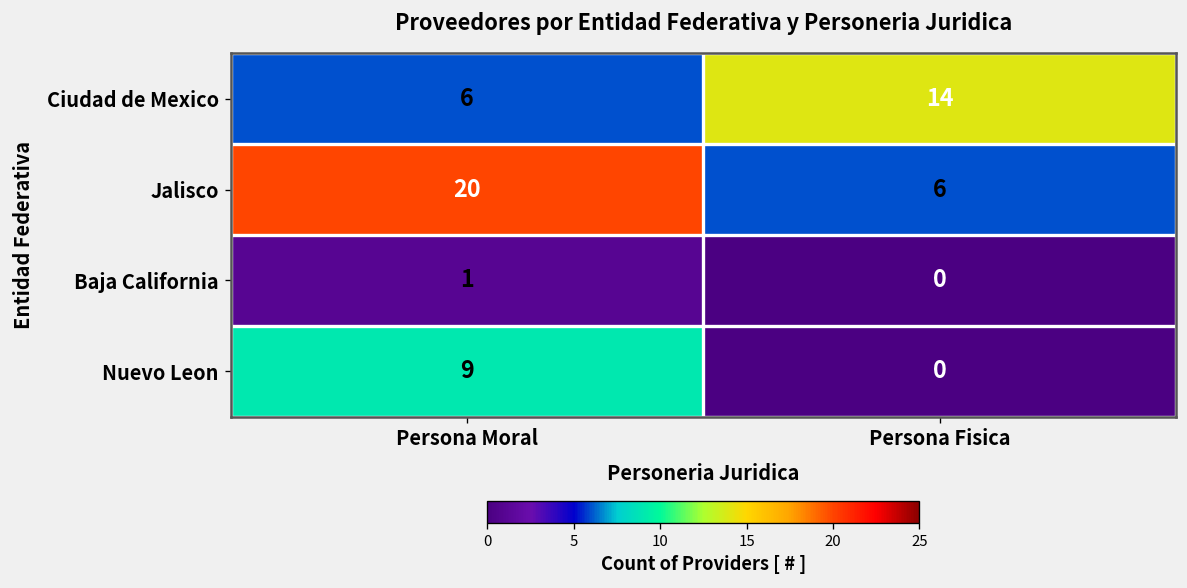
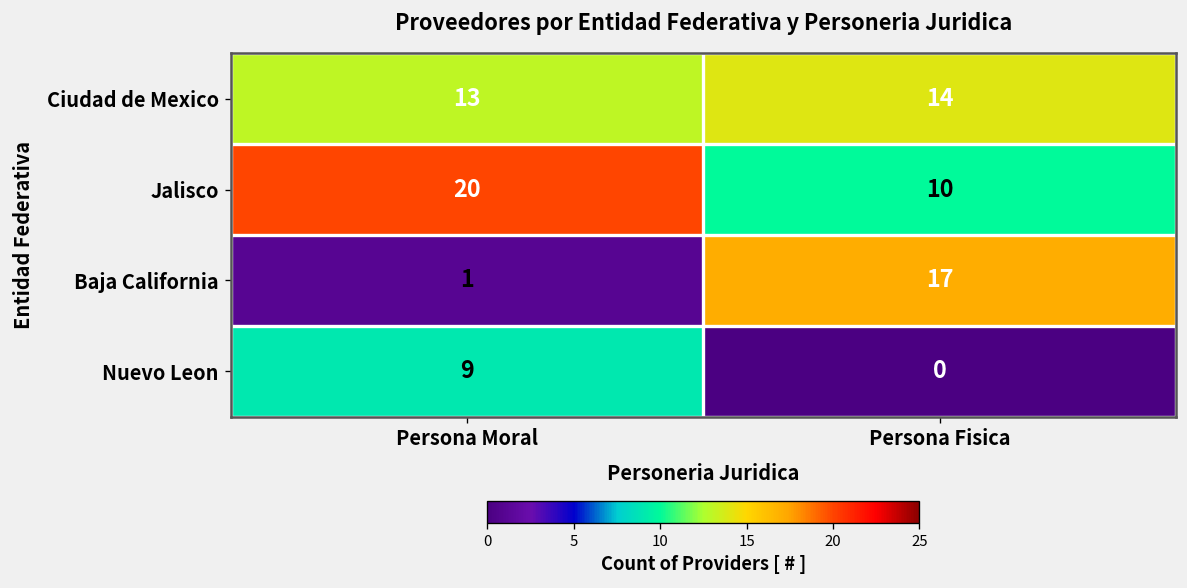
Ciudad de Mexico, Persona Moral: 6 -> 13
Jalisco, Persona Fisica: 6 -> 10
Baja California, Persona Fisica: 0 -> 17
